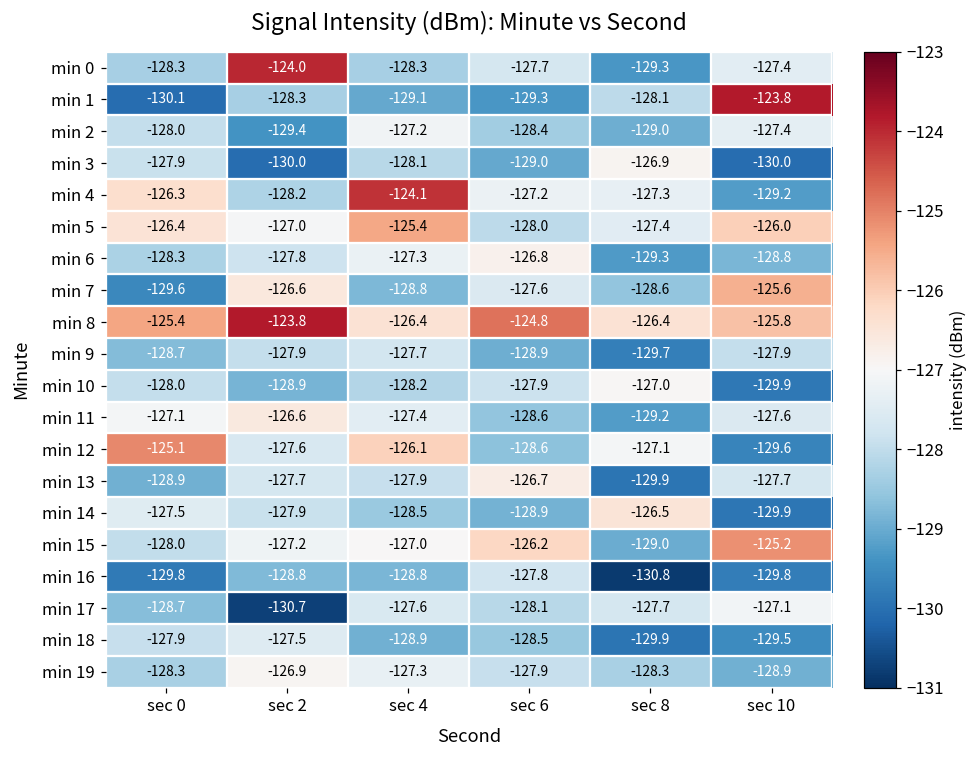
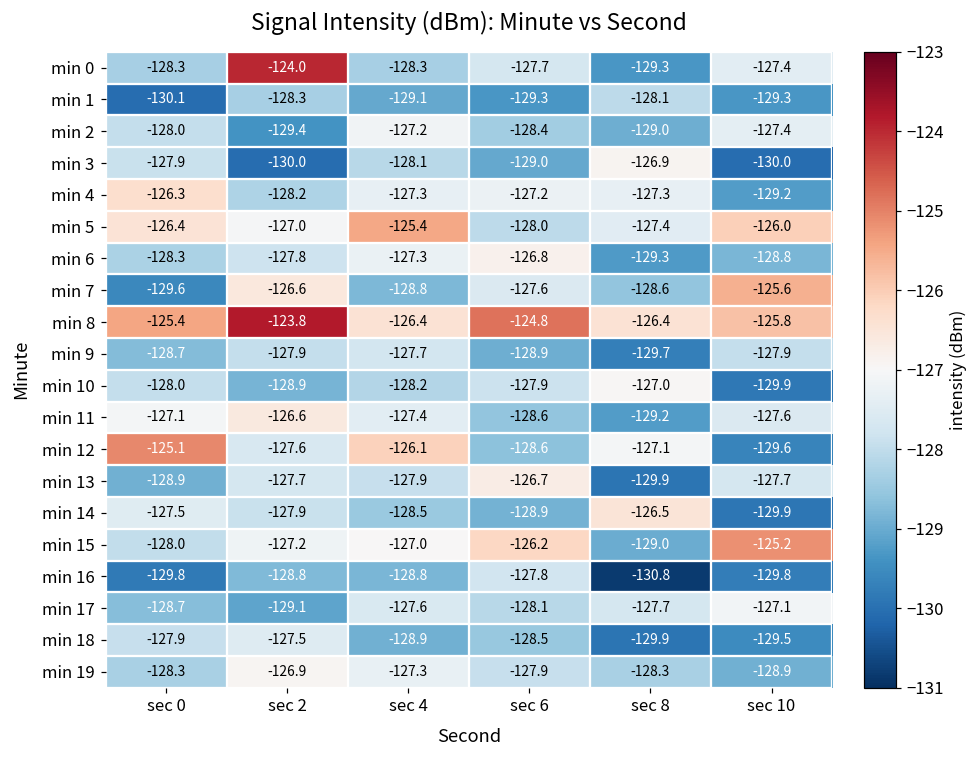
min 1, sec 10: -123.8 -> -129.3
min 4, sec 4: -124.1 -> -127.3
min 17, sec 2: -130.7 -> -129.1
